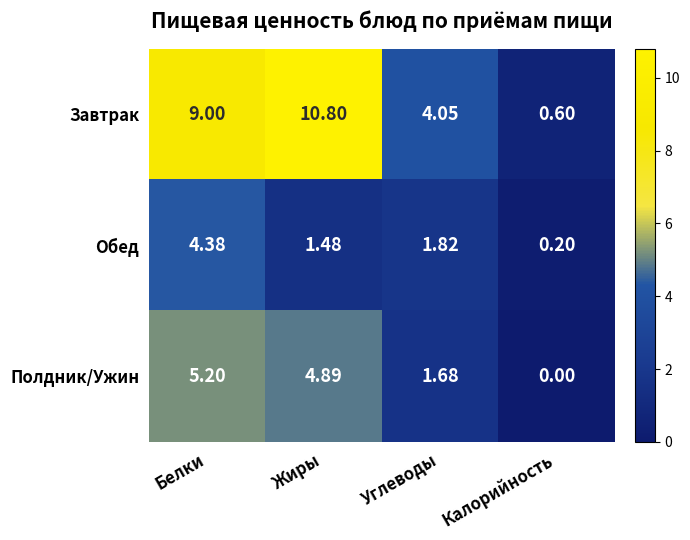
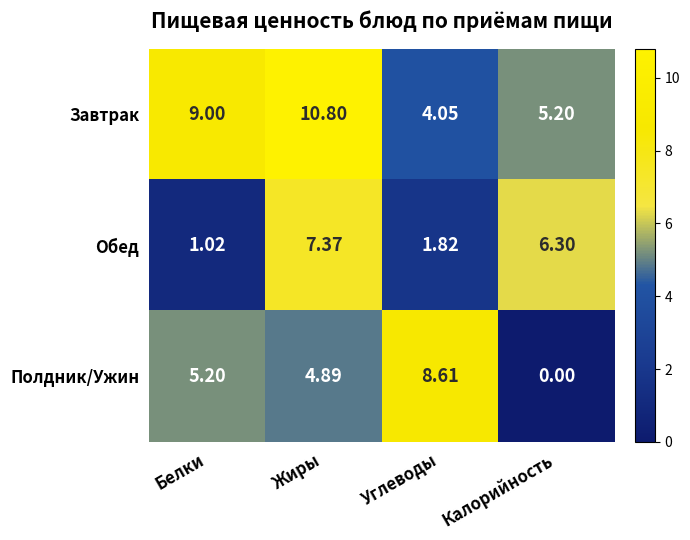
Завтрак, Калорийность: 0.60 -> 5.20
Обед, Белки: 4.38 -> 1.02
Обед, Жиры: 1.48 -> 7.37
Обед, Калорийность: 0.20 -> 6.30
Полдник/Ужин, Углеводы: 1.68 -> 8.61
